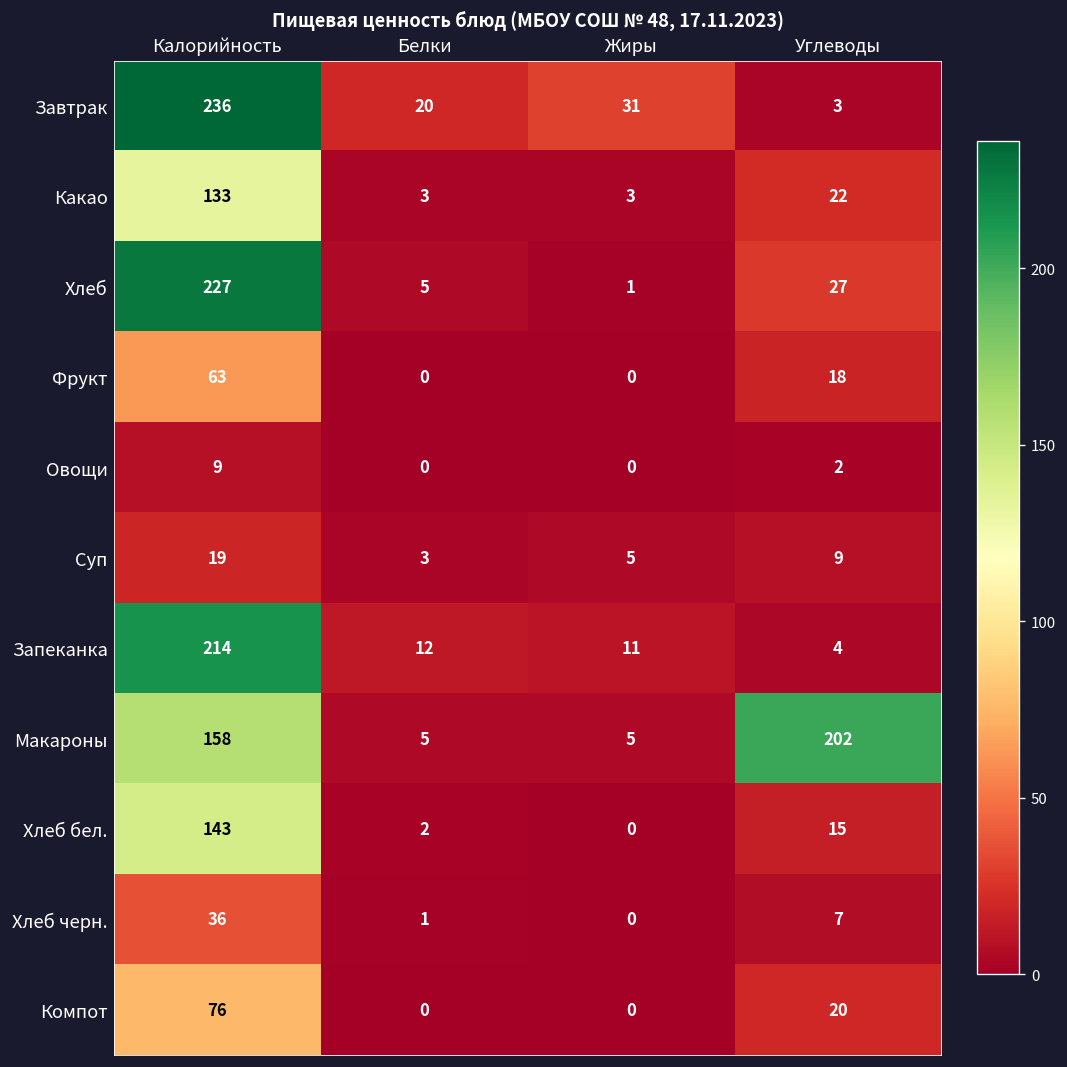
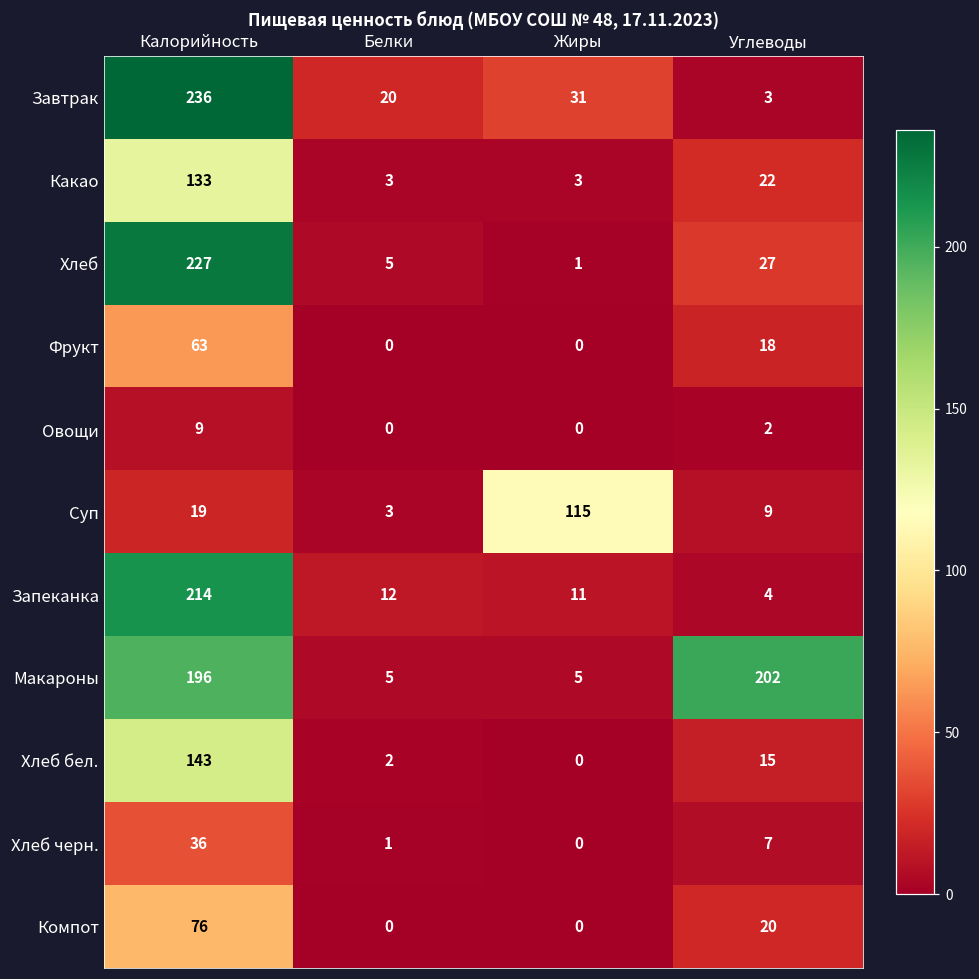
Суп, Жиры: 5 -> 115
Макароны, Калорийность: 158 -> 196
